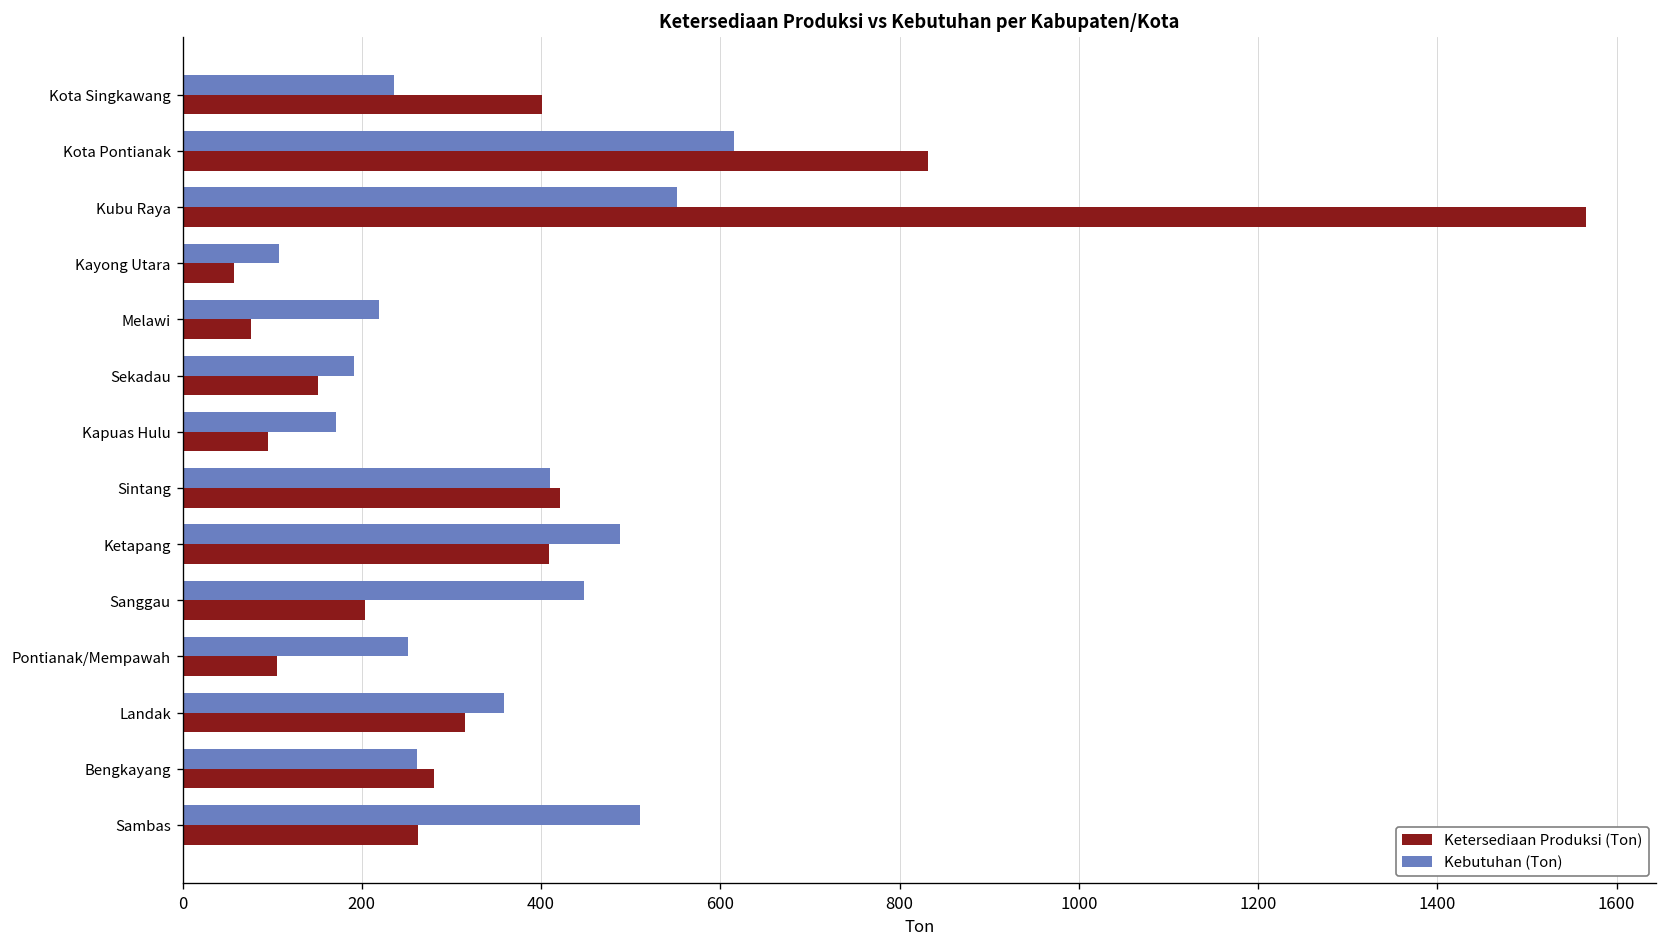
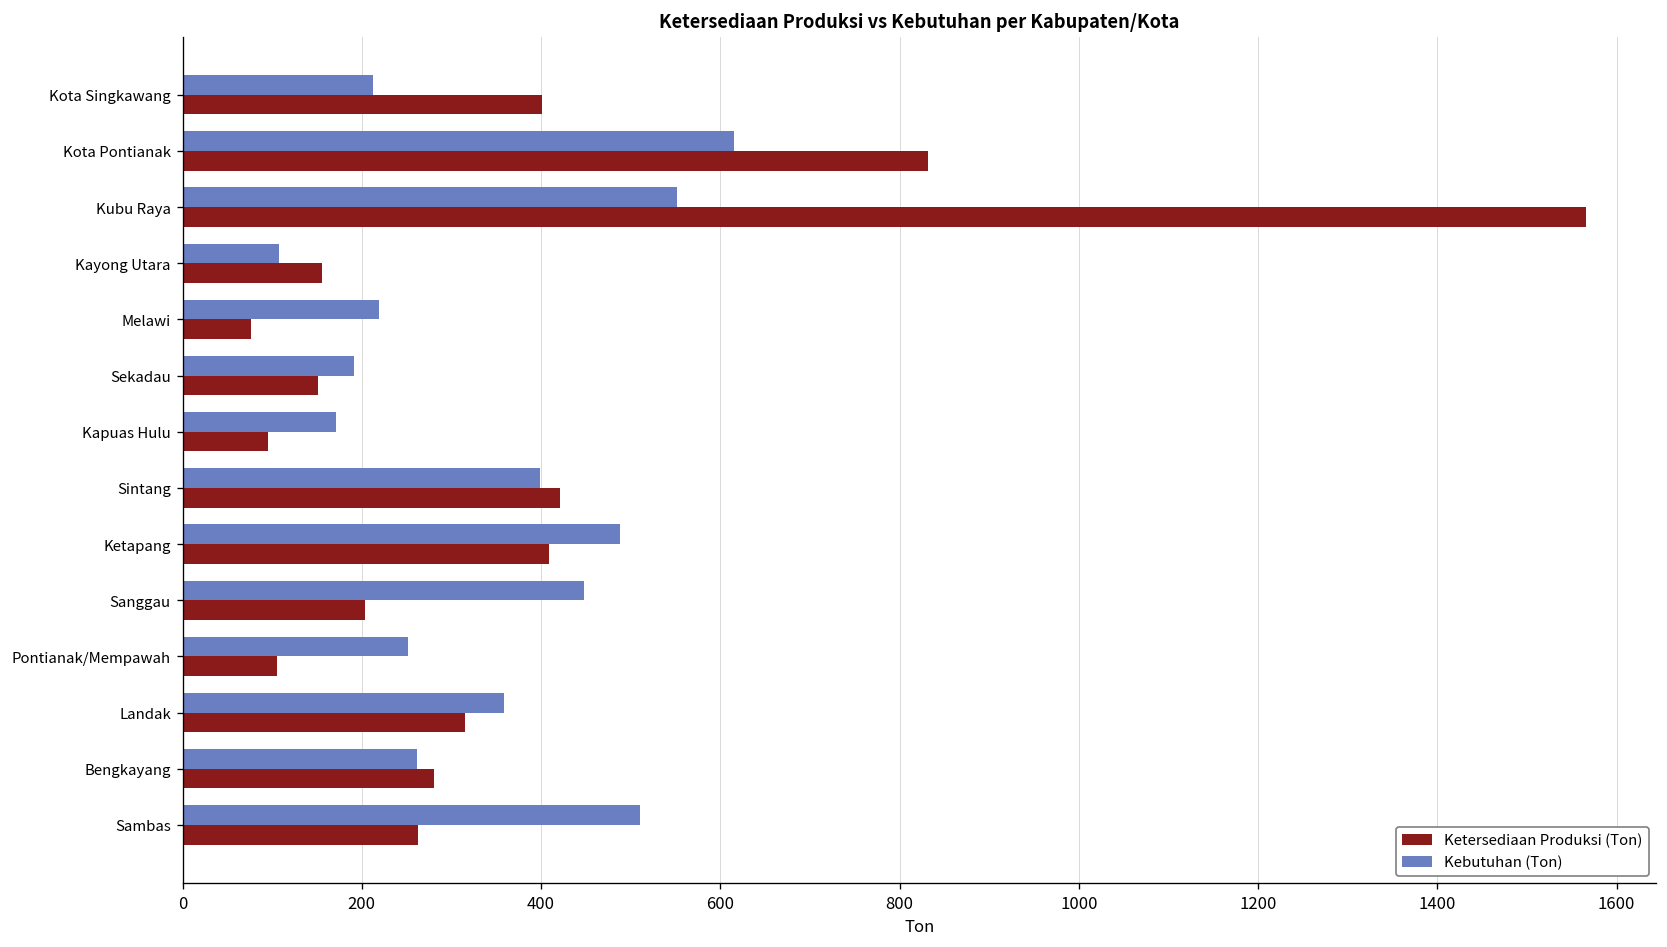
Kebutuhan (Ton), Kota Singkawang: 240 -> 210
Ketersediaan Produksi (Ton), Kayong Utara: 60 -> 160
Kebutuhan (Ton), Sintang: 410 -> 400
